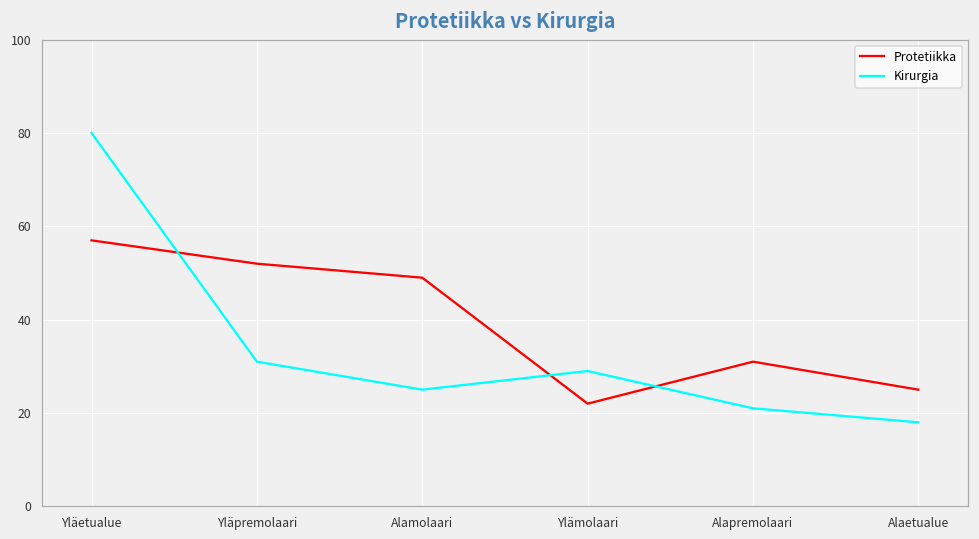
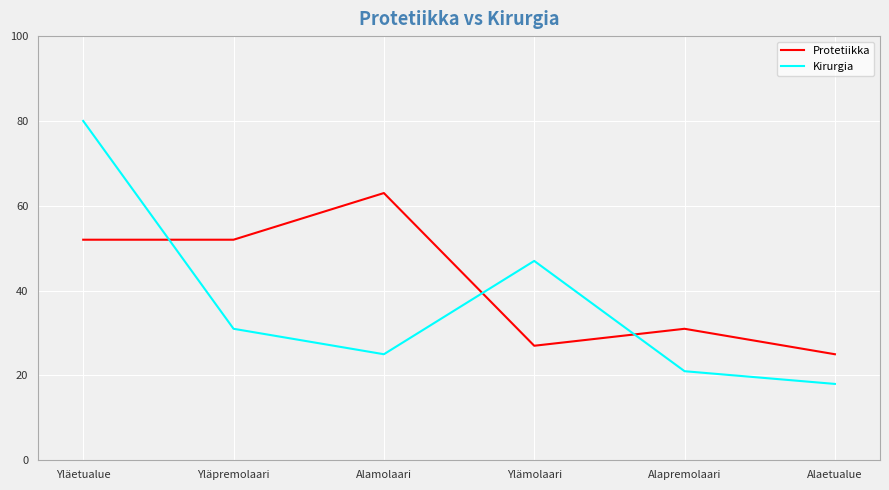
Protetiikka, Yläetualue: 57 -> 52
Protetiikka, Alamolaari: 49 -> 63
Protetiikka, Ylämolaari: 22 -> 27
Kirurgia, Ylämolaari: 29 -> 47
